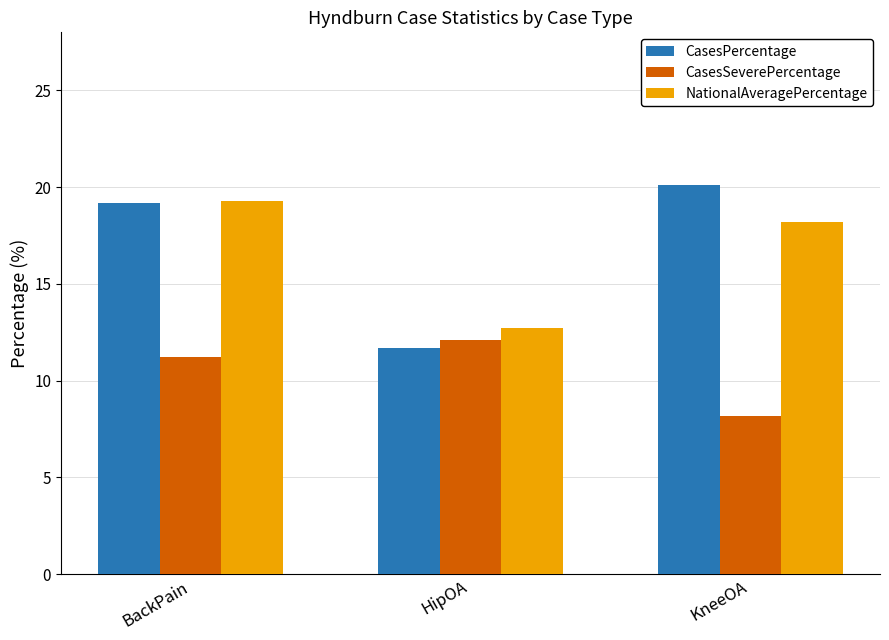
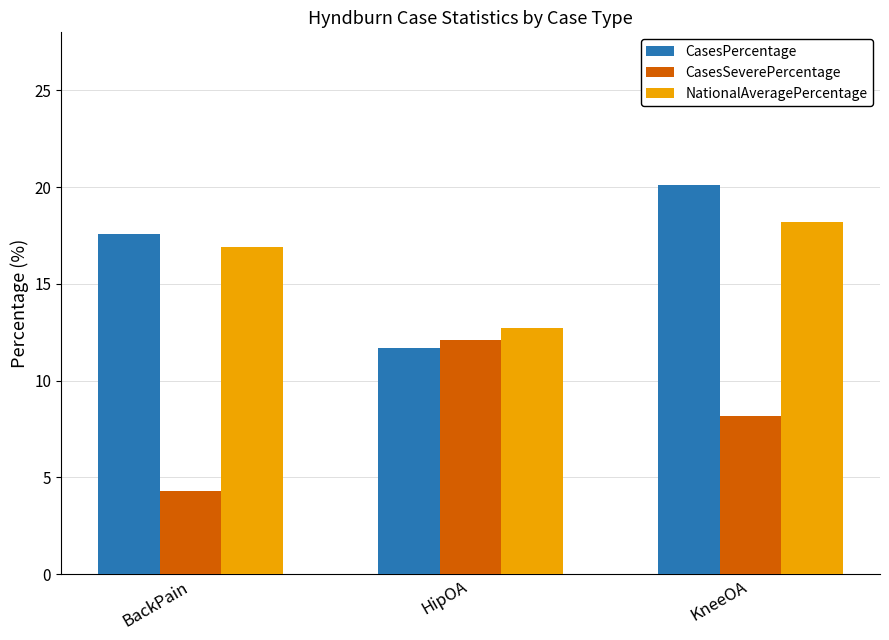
CasesPercentage, BackPain: 19.2 -> 17.6
CasesSeverePercentage, BackPain: 11.2 -> 4.3
NationalAveragePercentage, BackPain: 19.3 -> 16.9
